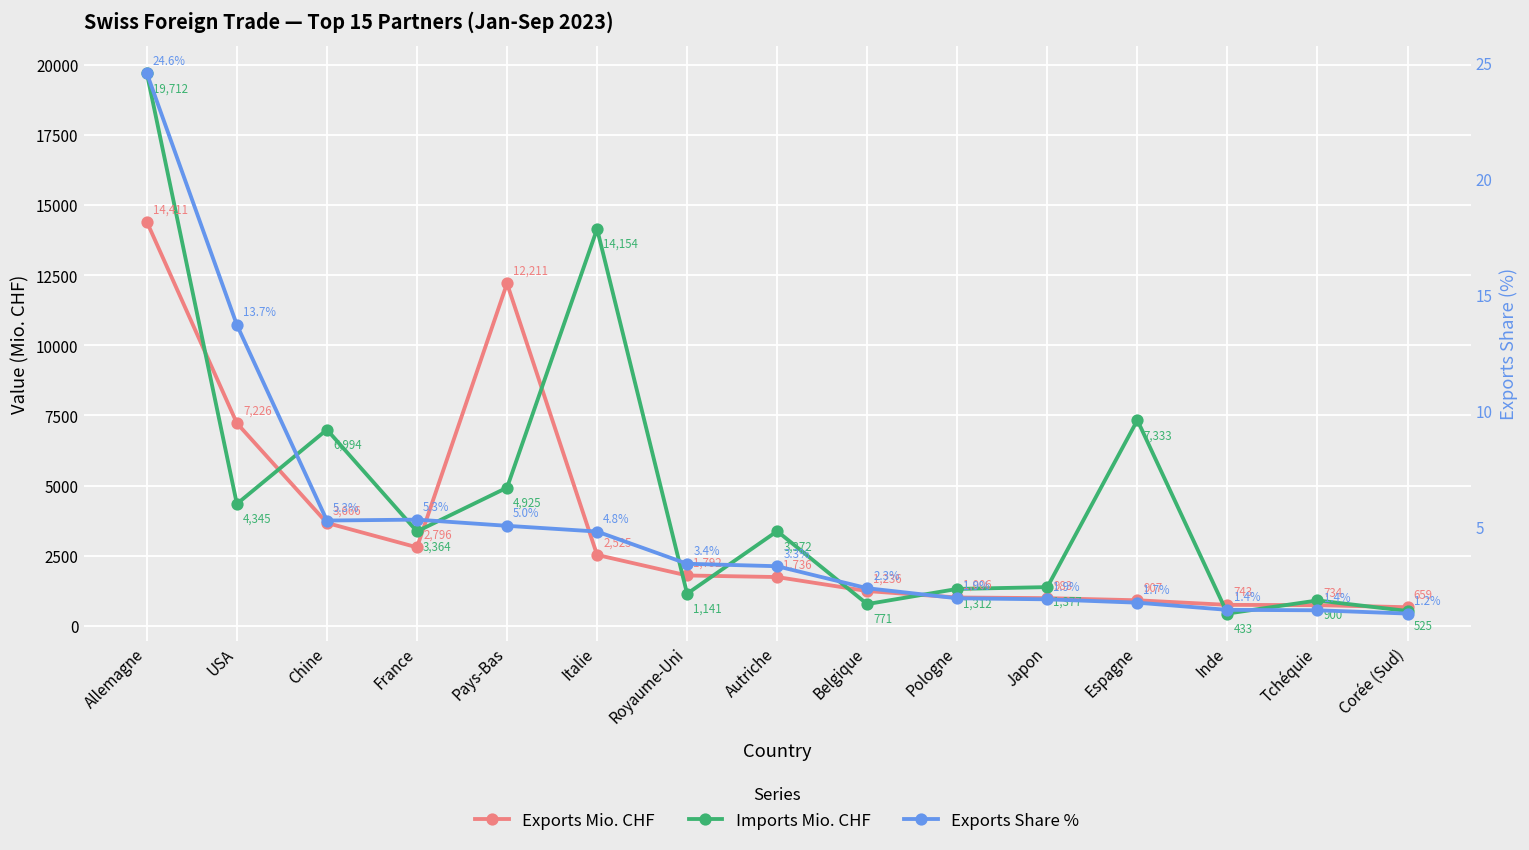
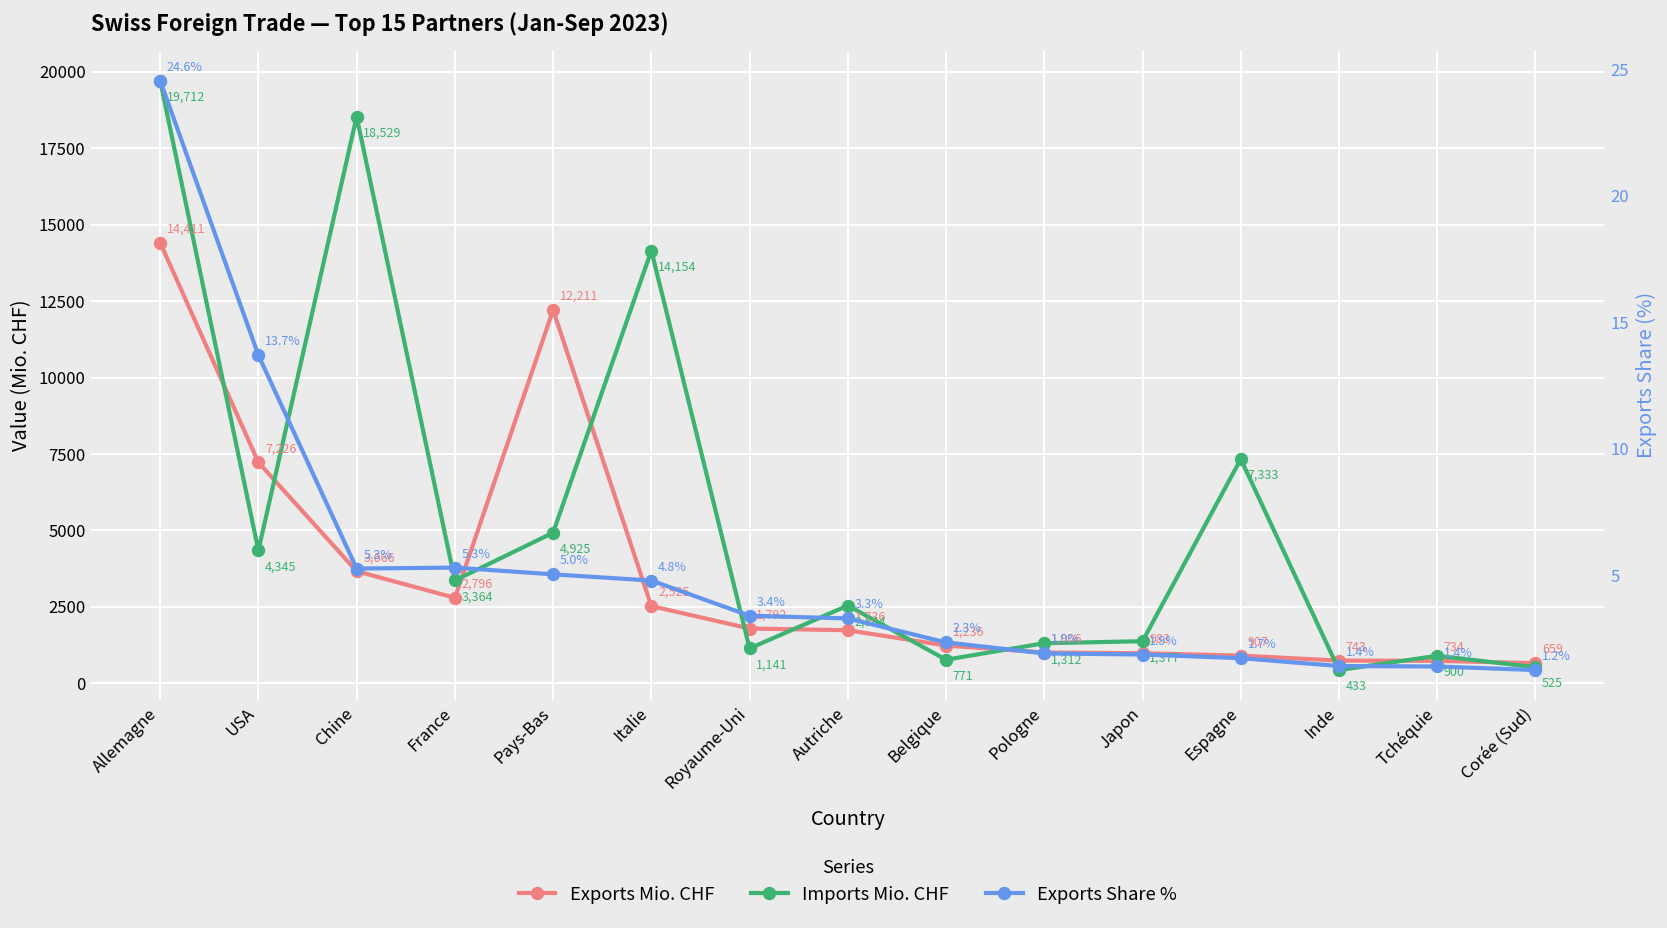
Imports Mio. CHF, Chine: 6,994 -> 18,529
Imports Mio. CHF, Autriche: 3,372 -> 2,544
